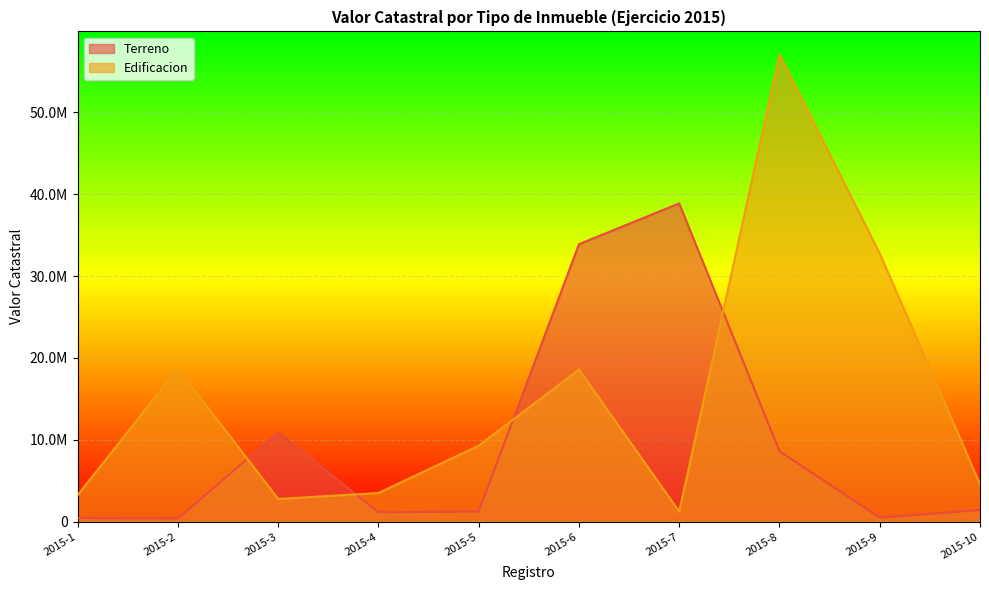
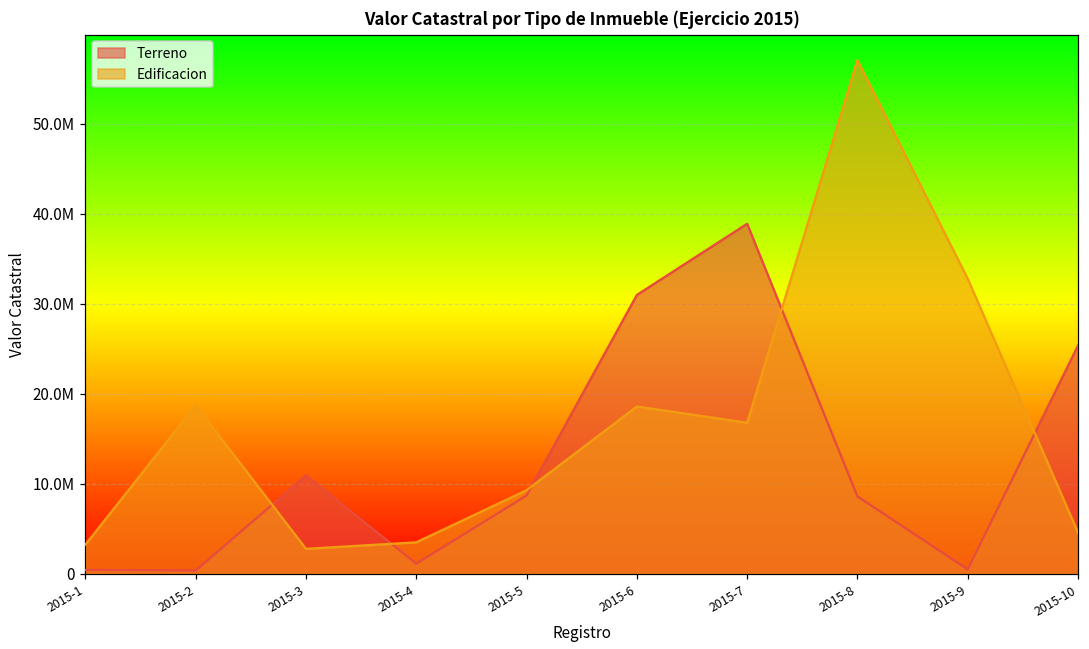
Terreno, 2015-5: 1000000 -> 9000000
Terreno, 2015-6: 34000000 -> 31000000
Edificacion, 2015-7: 1000000 -> 17000000
Terreno, 2015-10: 1000000 -> 25000000
